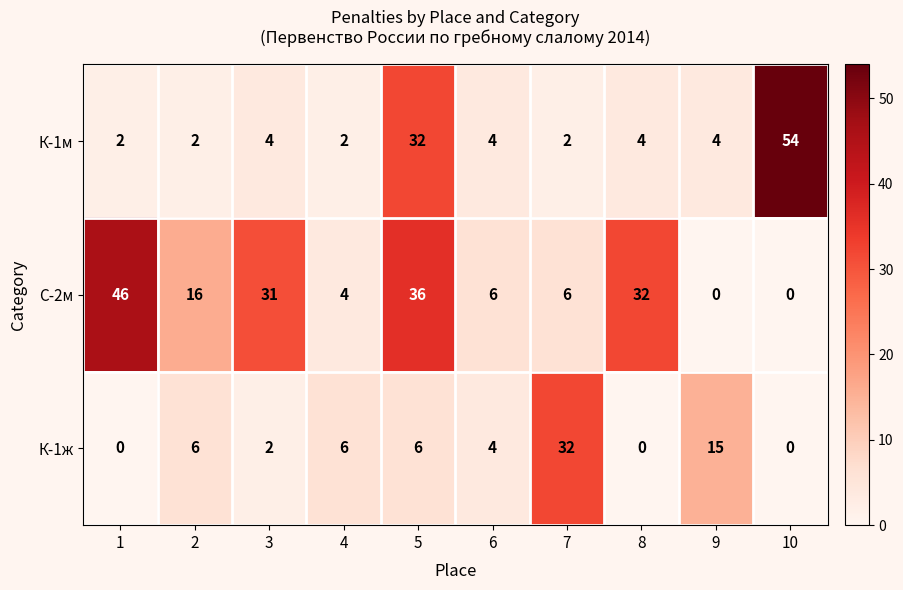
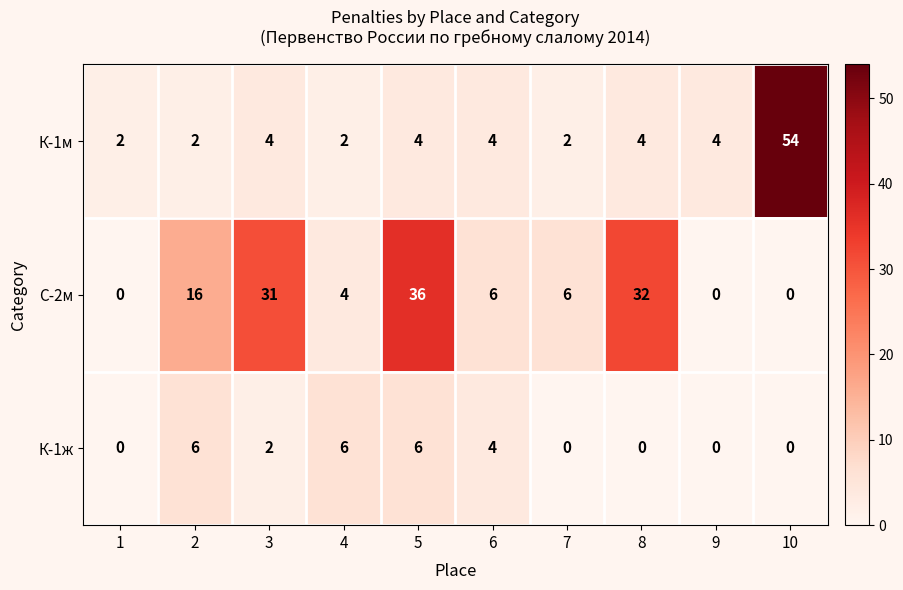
К-1м, 5: 32 -> 4
С-2м, 1: 46 -> 0
К-1ж, 7: 32 -> 0
К-1ж, 9: 15 -> 0
